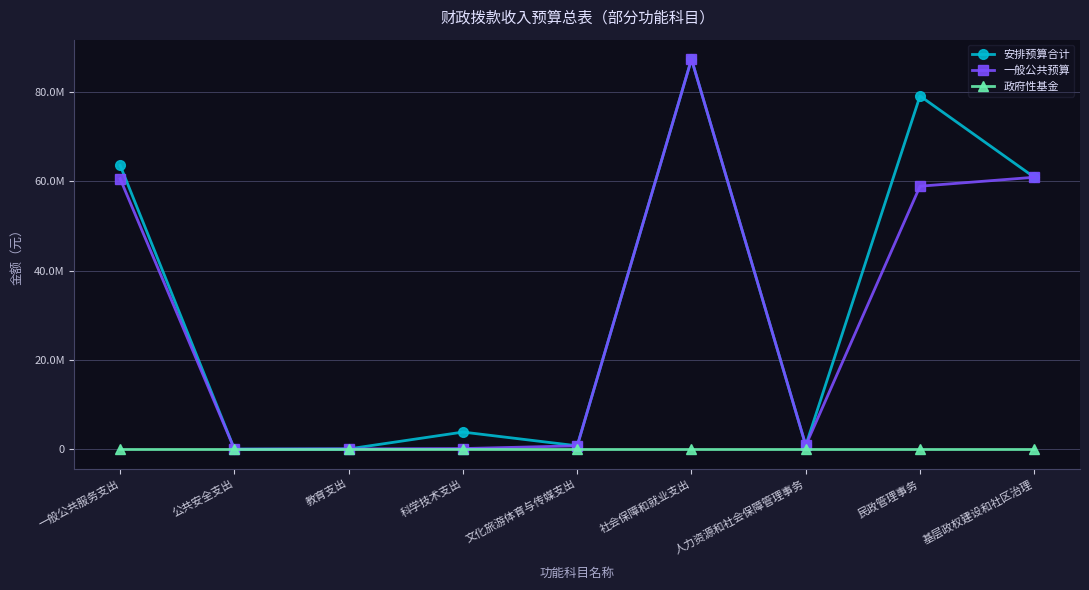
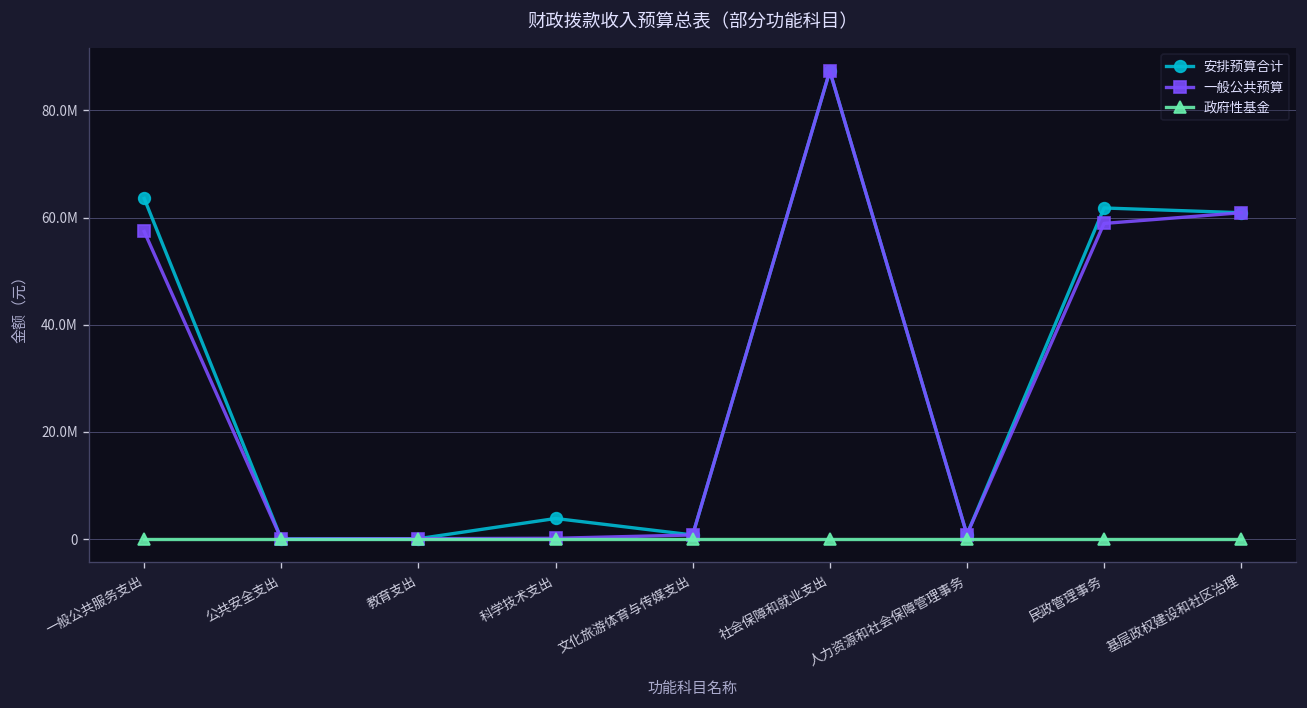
一般公共预算, 一般公共服务支出: 61000000 -> 57000000
安排预算合计, 民政管理事务: 79000000 -> 62000000
